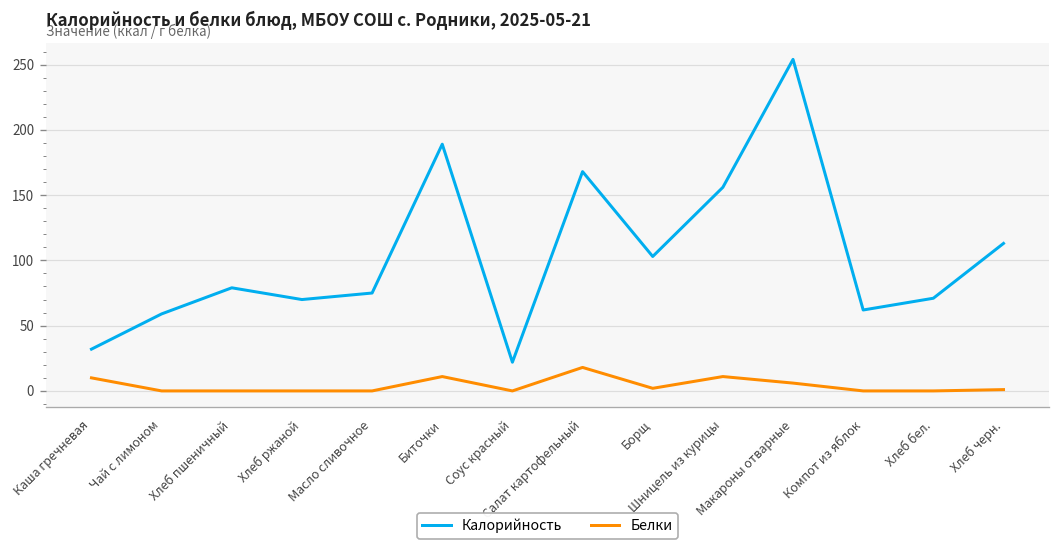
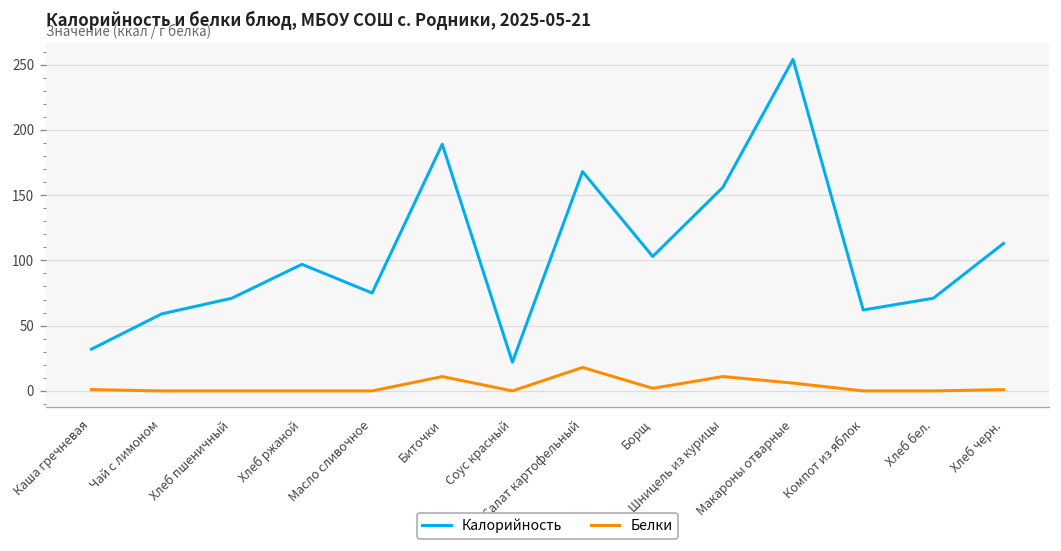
Белки, Каша гречневая: 10 -> 1
Калорийность, Хлеб пшеничный: 79 -> 71
Калорийность, Хлеб ржаной: 70 -> 97
